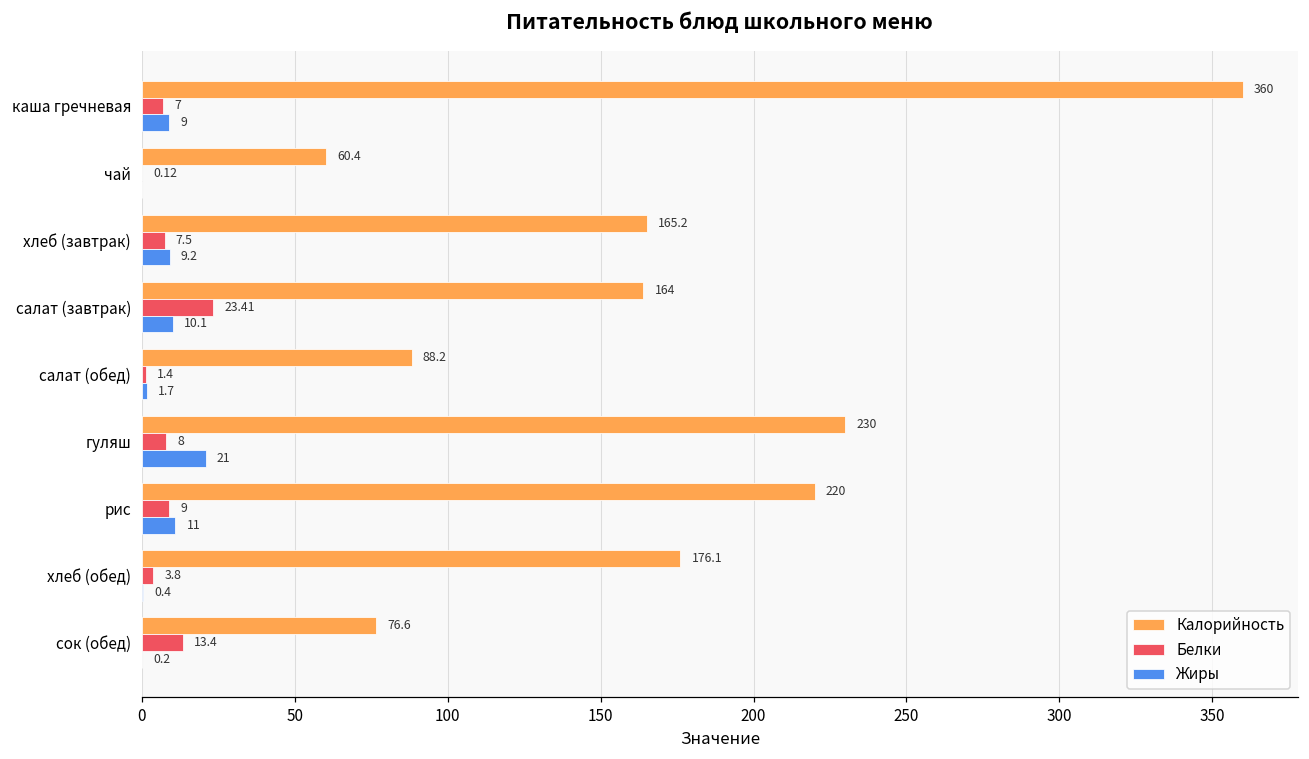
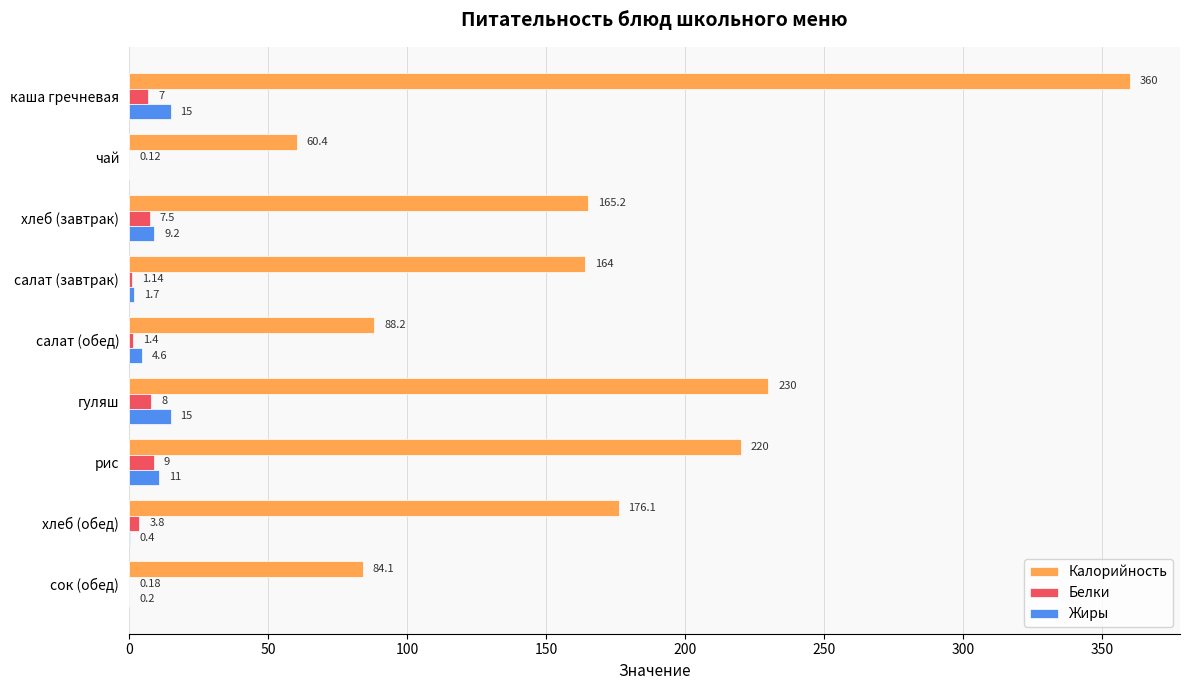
Жиры, каша гречневая: 9 -> 15
Белки, салат (завтрак): 23.41 -> 1.14
Жиры, салат (завтрак): 10.1 -> 1.7
Жиры, салат (обед): 1.7 -> 4.6
Жиры, гуляш: 21 -> 15
Калорийность, сок (обед): 76.6 -> 84.1
Белки, сок (обед): 13.4 -> 0.18
